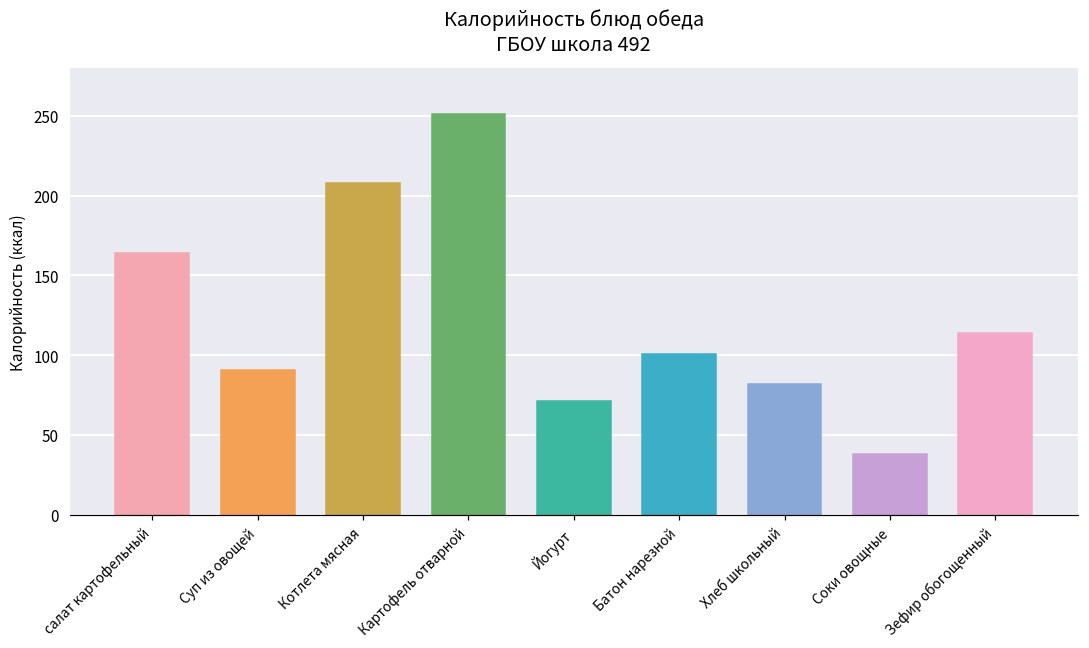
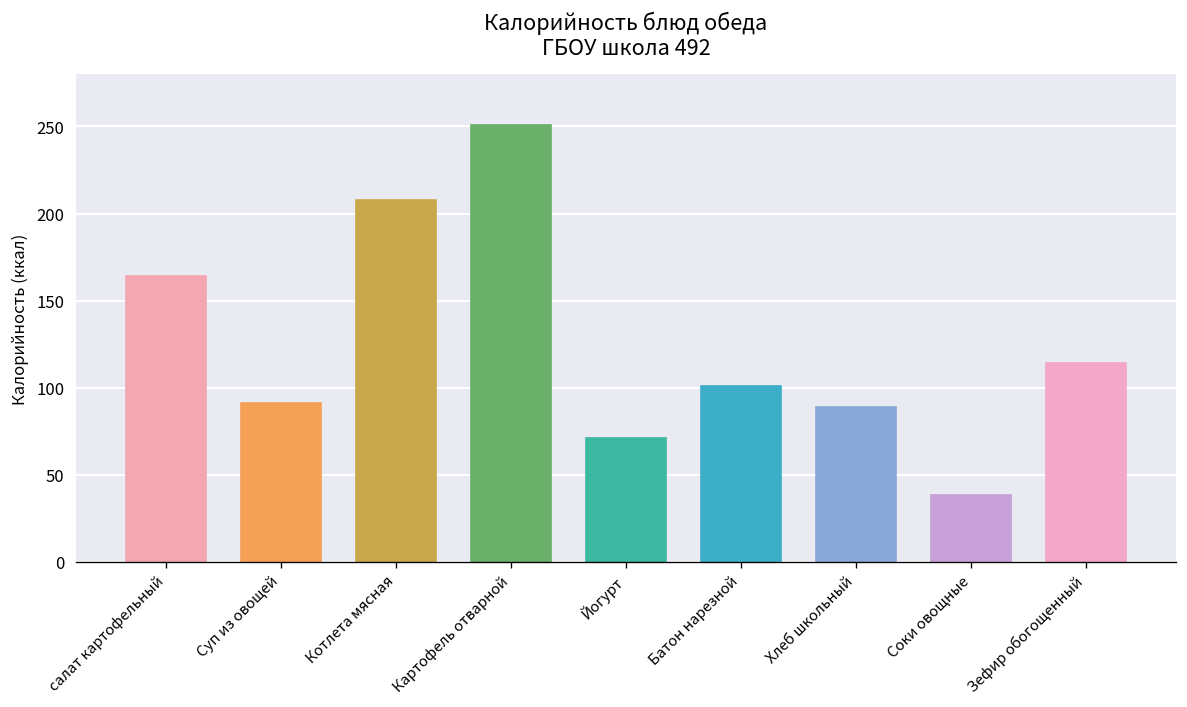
Хлеб школьный: 82 -> 89
